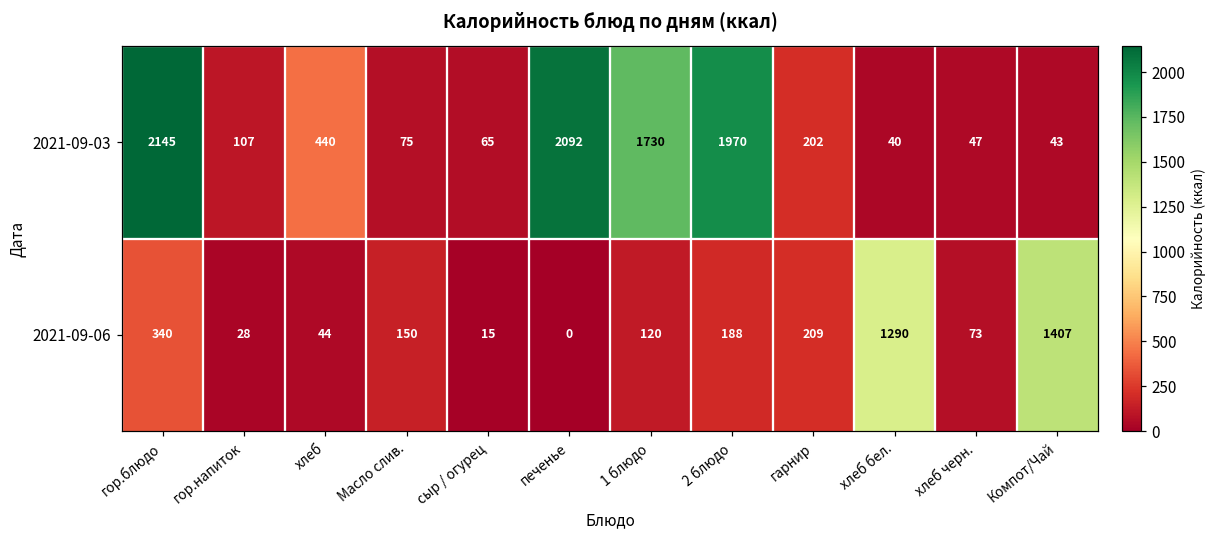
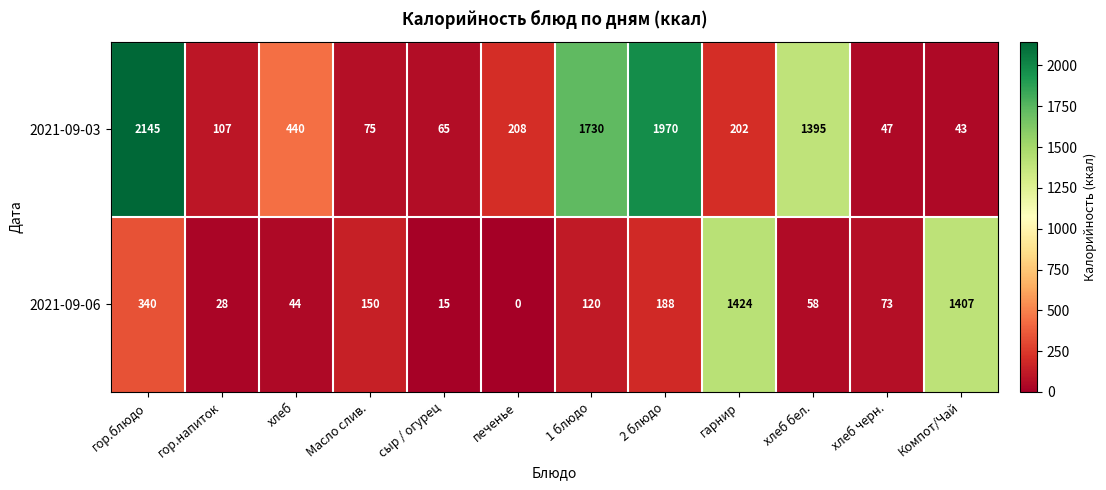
2021-09-03, печенье: 2092 -> 208
2021-09-03, хлеб бел.: 40 -> 1395
2021-09-06, гарнир: 209 -> 1424
2021-09-06, хлеб бел.: 1290 -> 58
